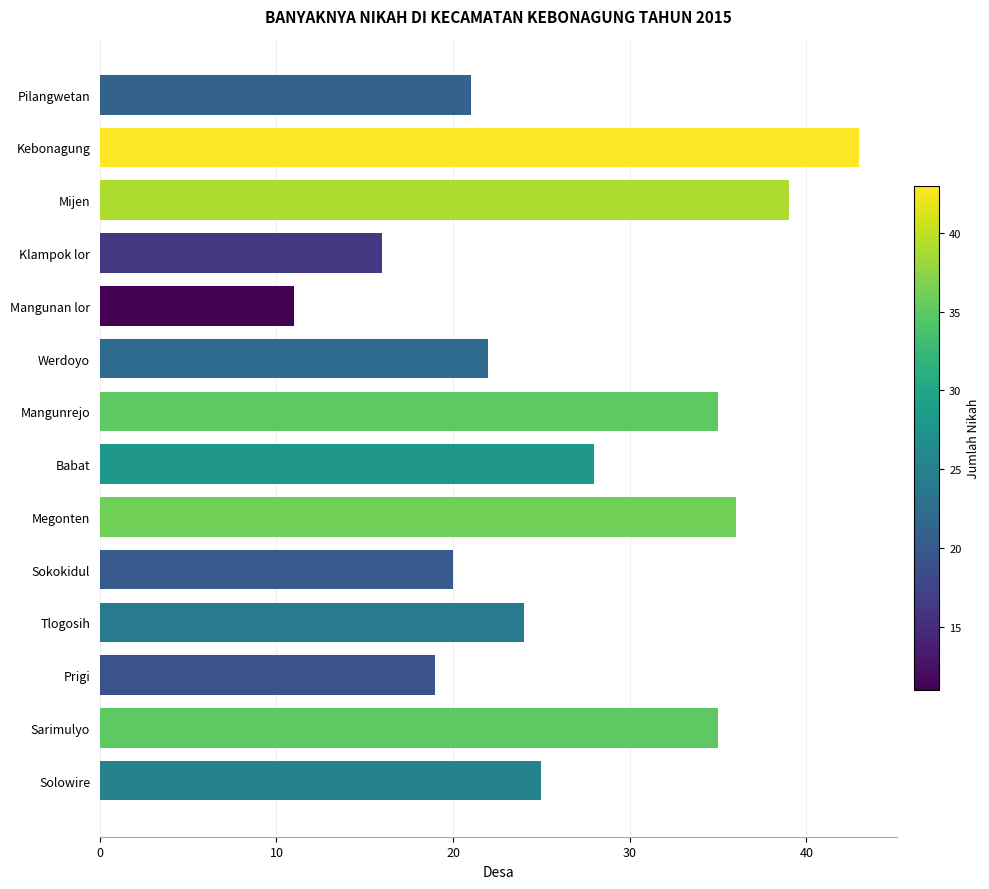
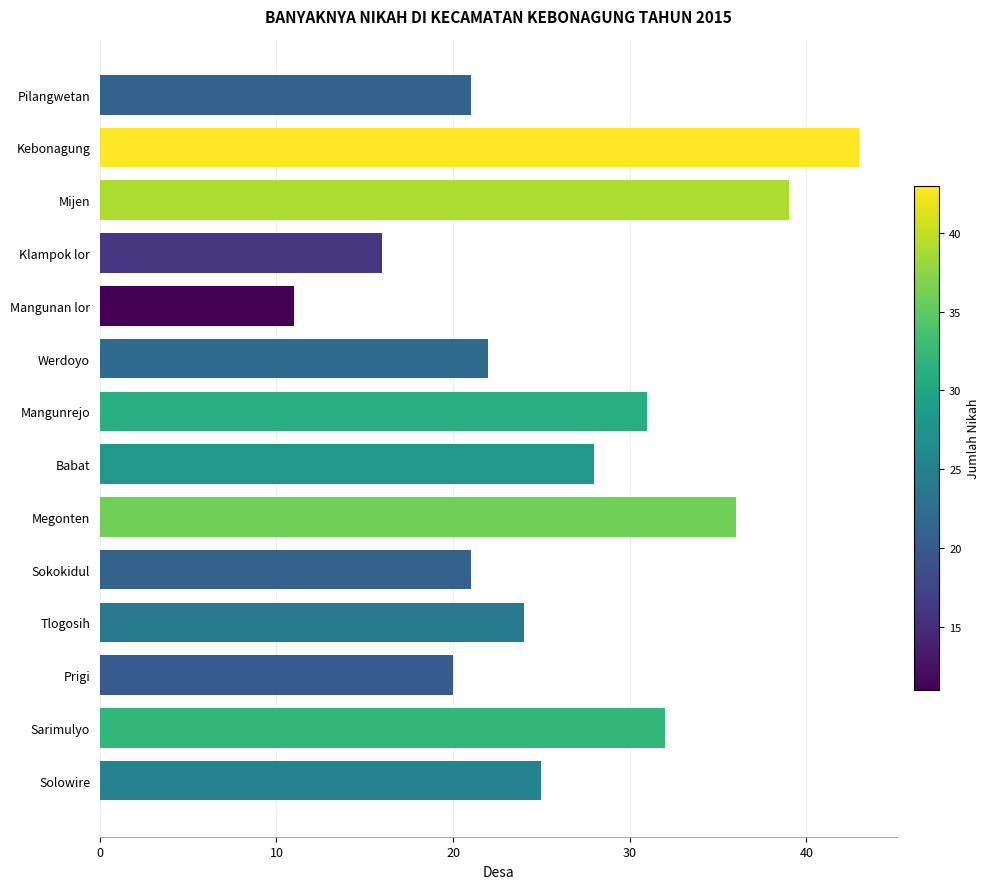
Mangunrejo: 35 -> 31
Sokokidul: 20 -> 21
Prigi: 19 -> 20
Sarimulyo: 35 -> 32
